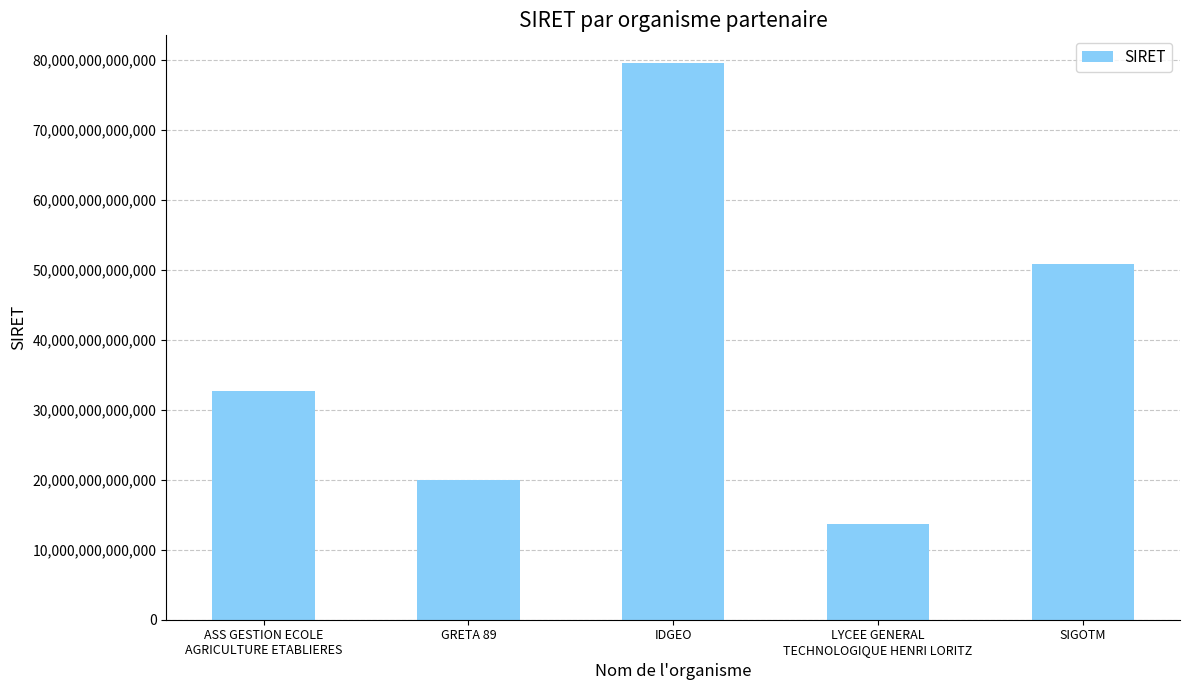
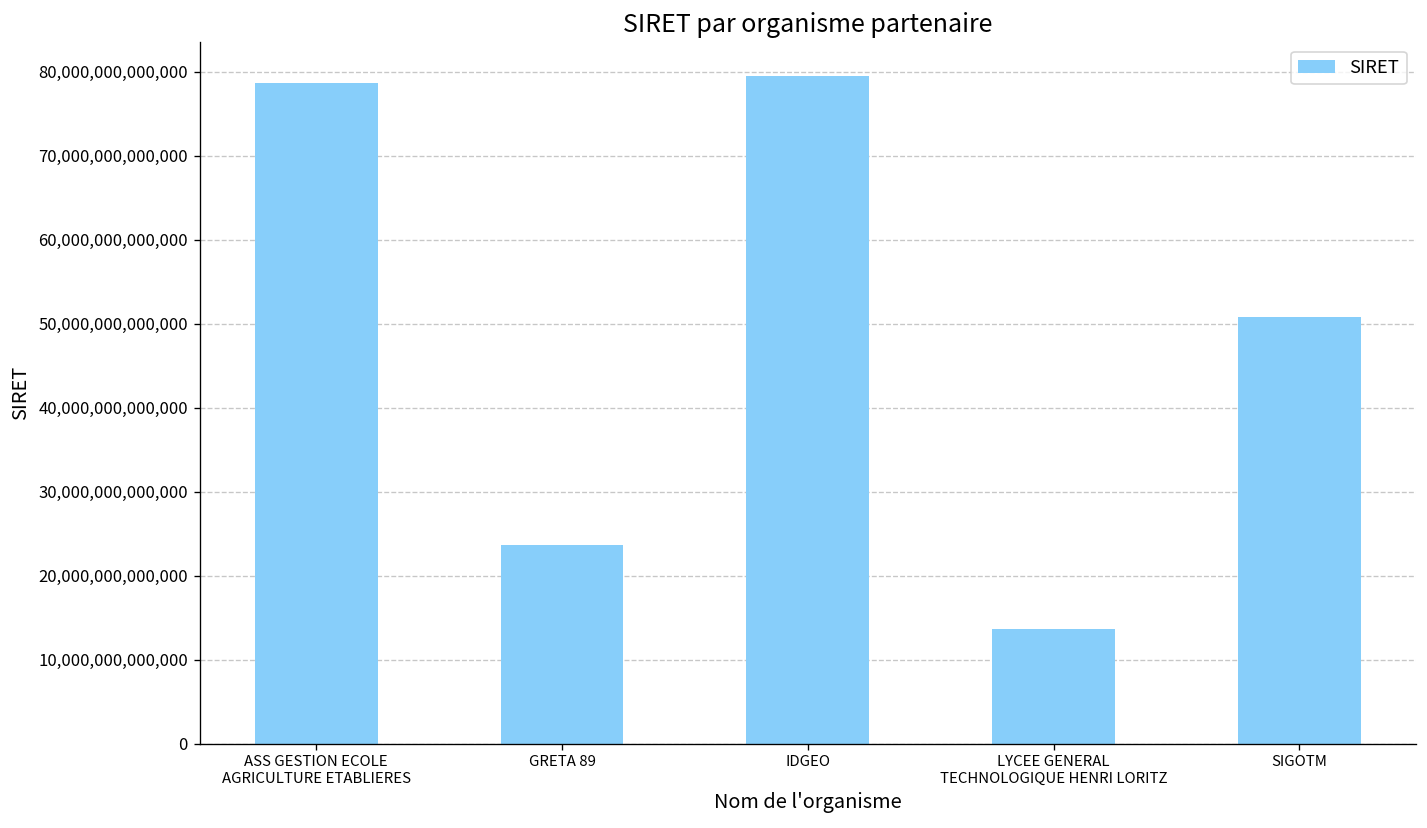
ASS GESTION ECOLE AGRICULTURE ETABLIERES: 33,000,000,000,000 -> 79,000,000,000,000
GRETA 89: 20,000,000,000,000 -> 24,000,000,000,000
